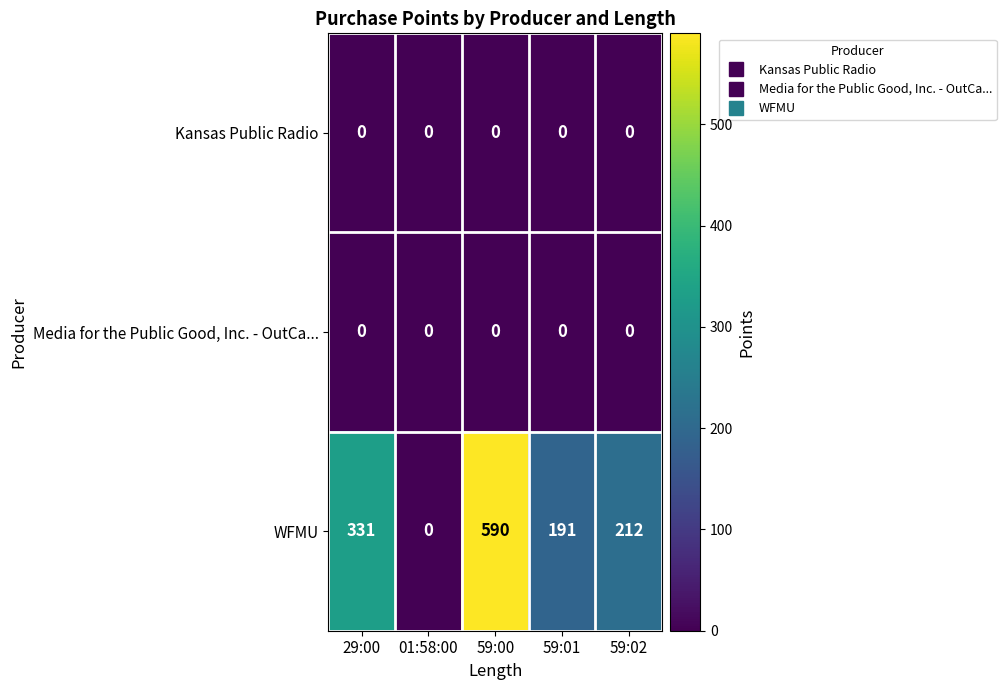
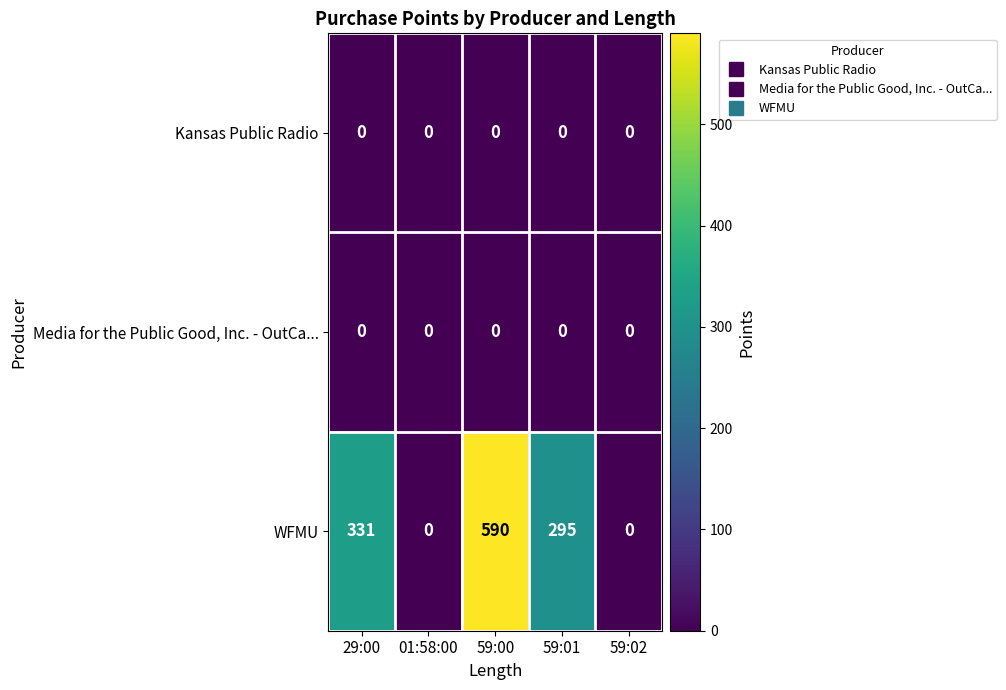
WFMU, 59:01: 191 -> 295
WFMU, 59:02: 212 -> 0
